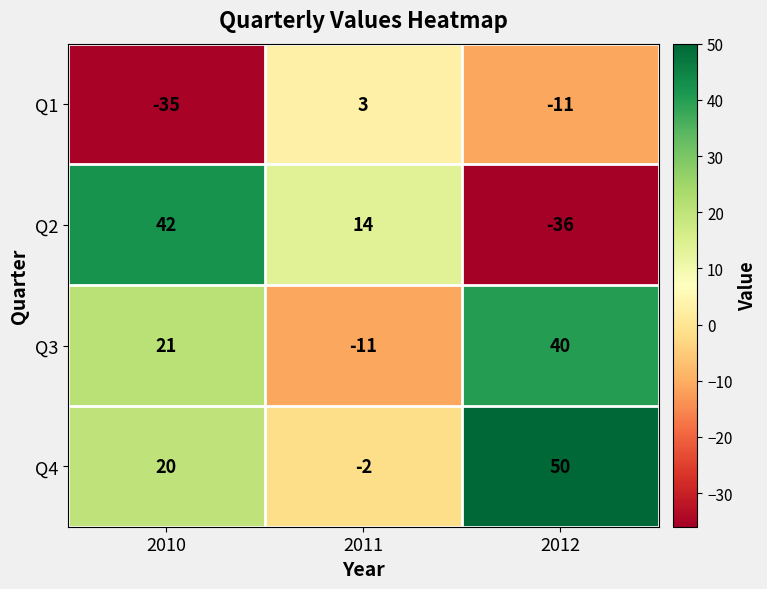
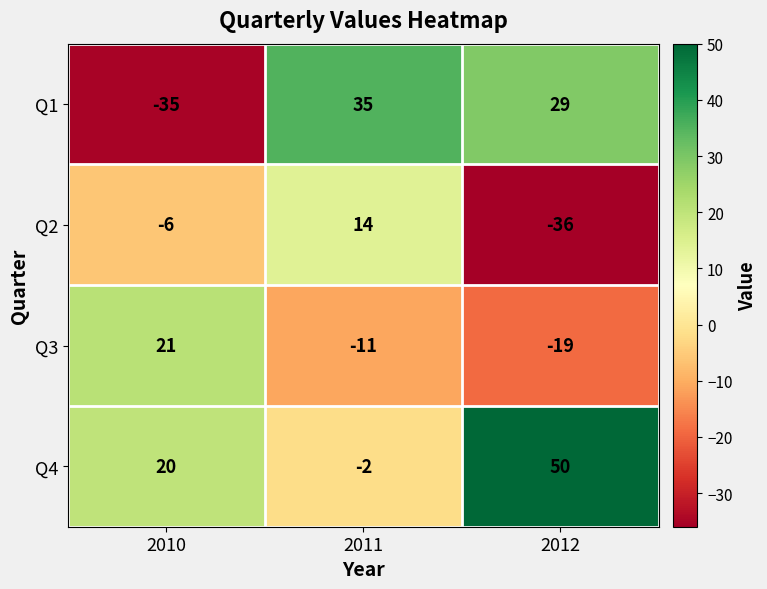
Q1, 2011: 3 -> 35
Q1, 2012: -11 -> 29
Q2, 2010: 42 -> -6
Q3, 2012: 40 -> -19
